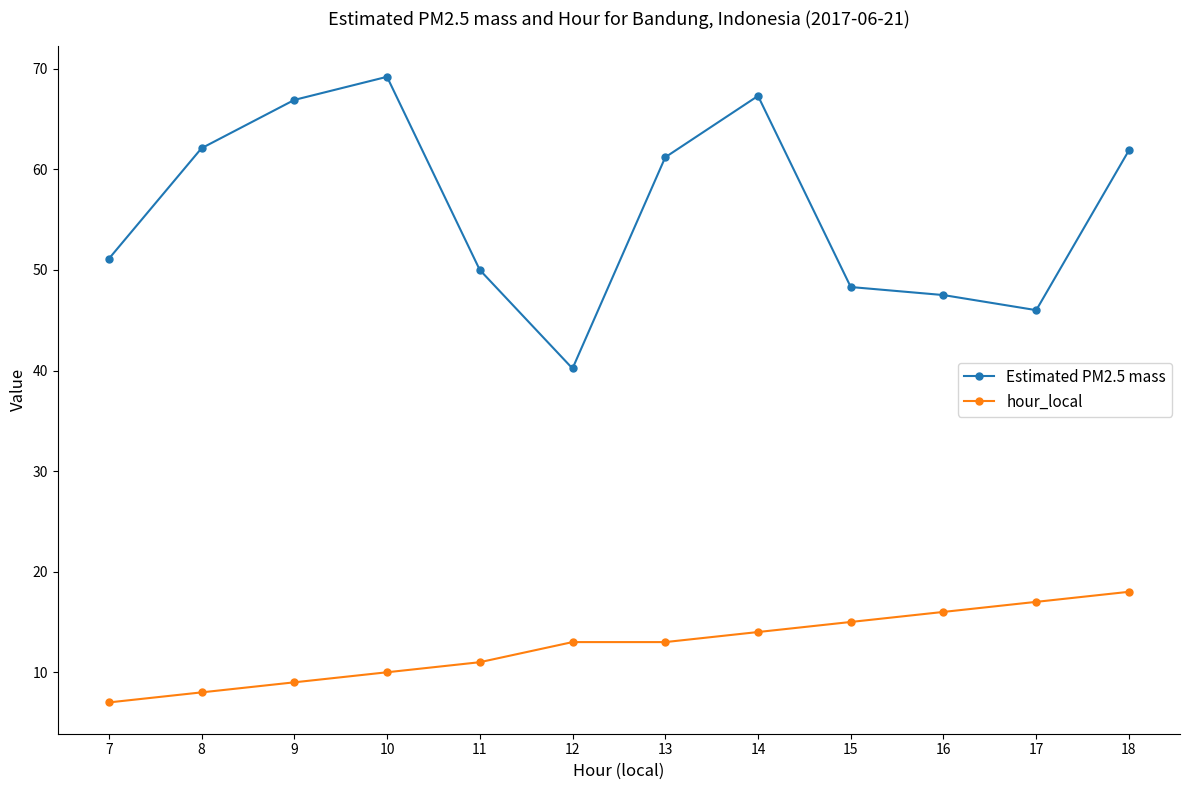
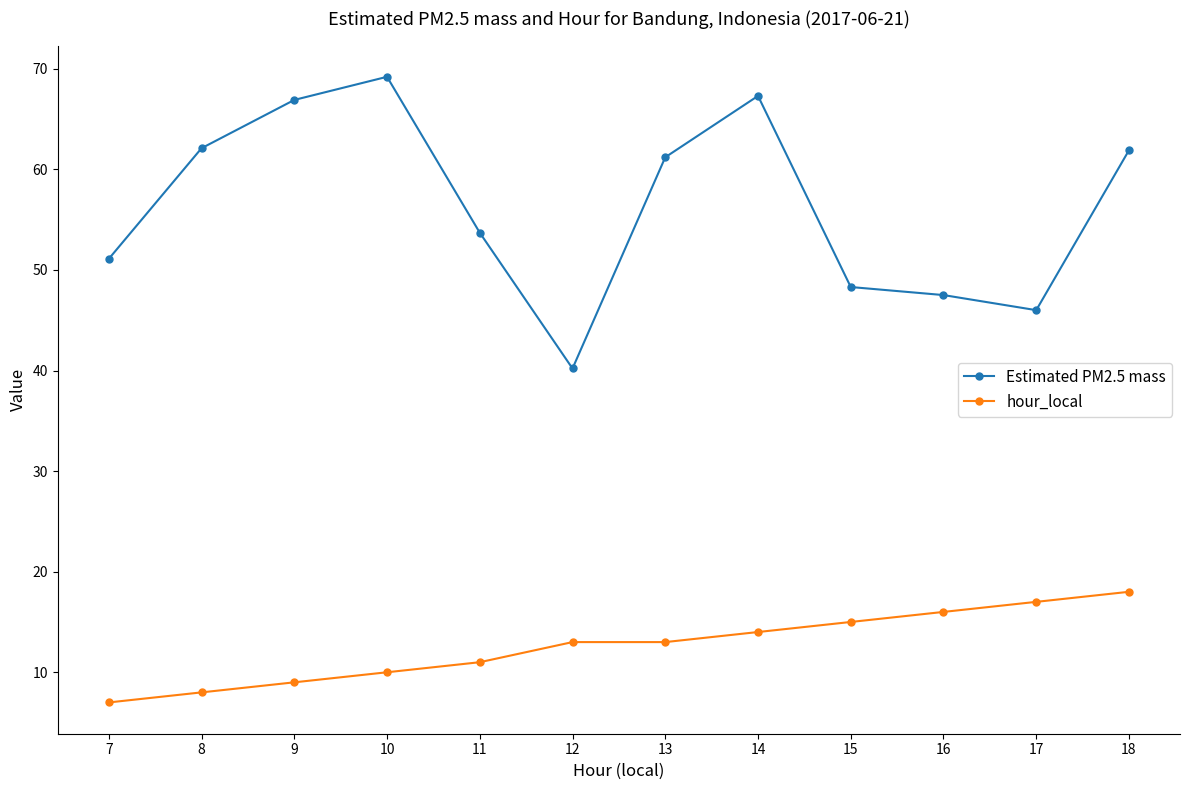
Estimated PM2.5 mass, 11: 50.0 -> 53.7
